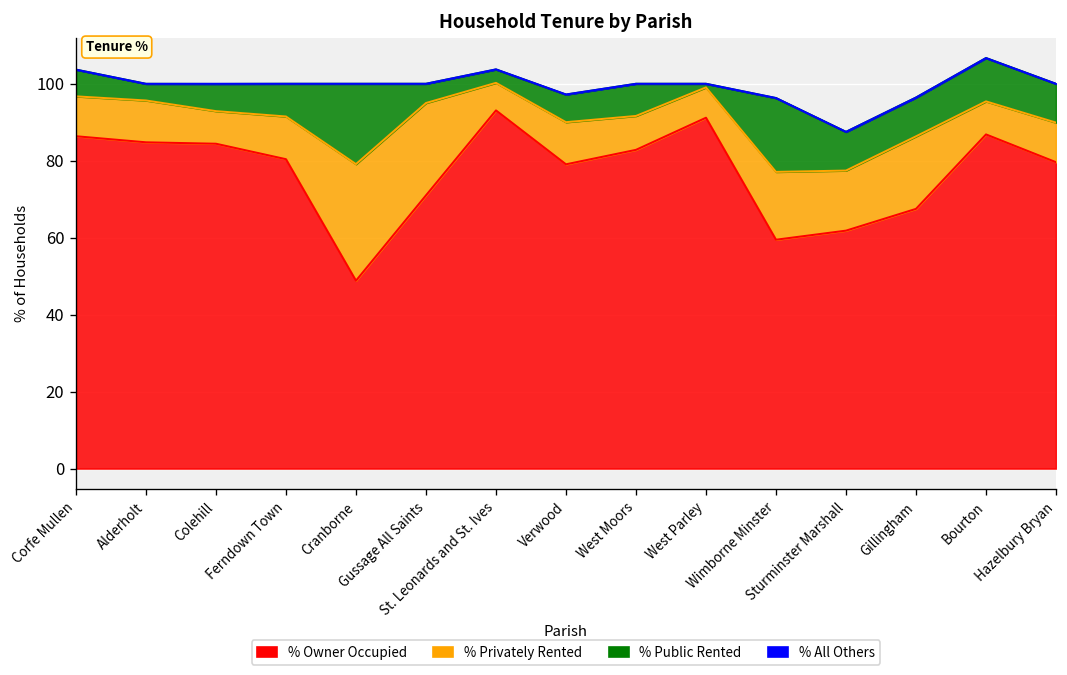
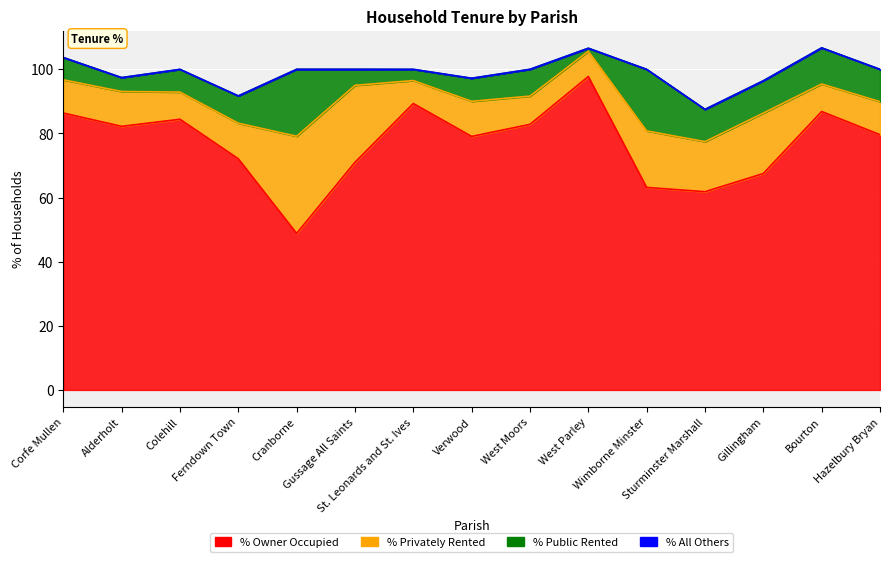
% Owner Occupied, Alderholt: 85 -> 82
% Owner Occupied, Ferndown Town: 80 -> 72
% Owner Occupied, St. Leonards and St. Ives: 93 -> 89
% Owner Occupied, West Parley: 91 -> 98
% Owner Occupied, Wimborne Minster: 59 -> 63
